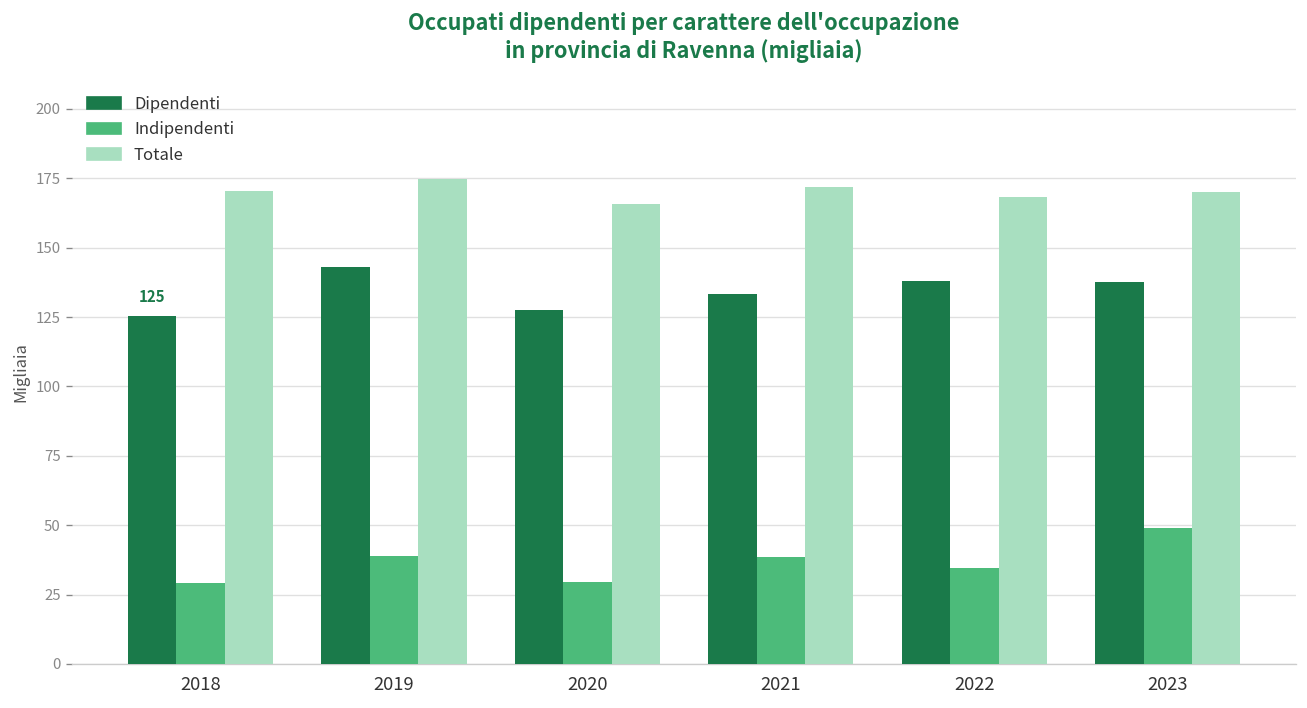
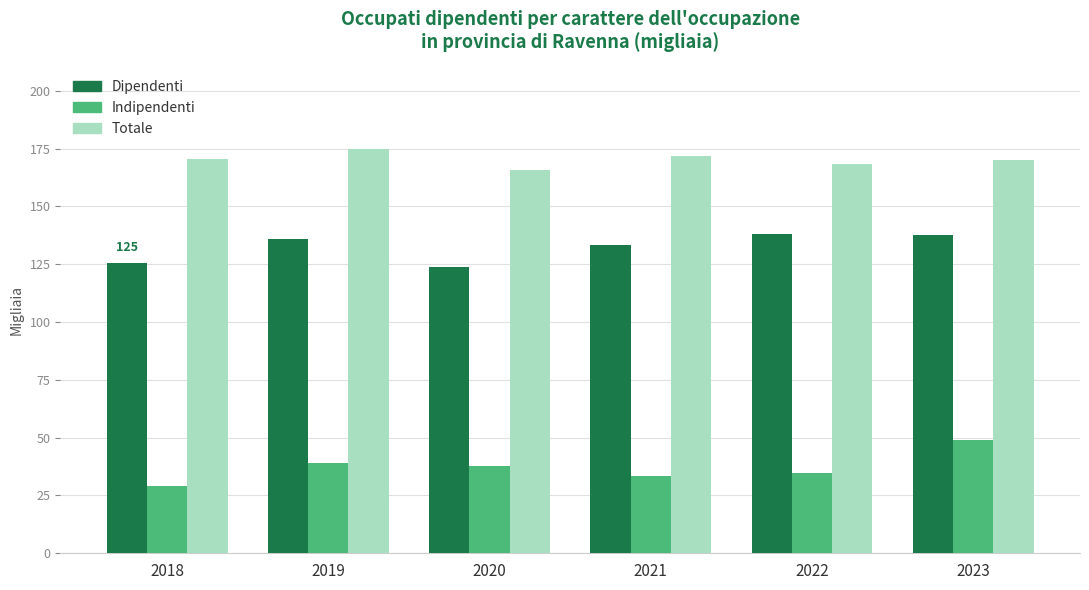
Dipendenti, 2019: 143 -> 136
Dipendenti, 2020: 128 -> 124
Indipendenti, 2020: 30 -> 38
Indipendenti, 2021: 38 -> 34
